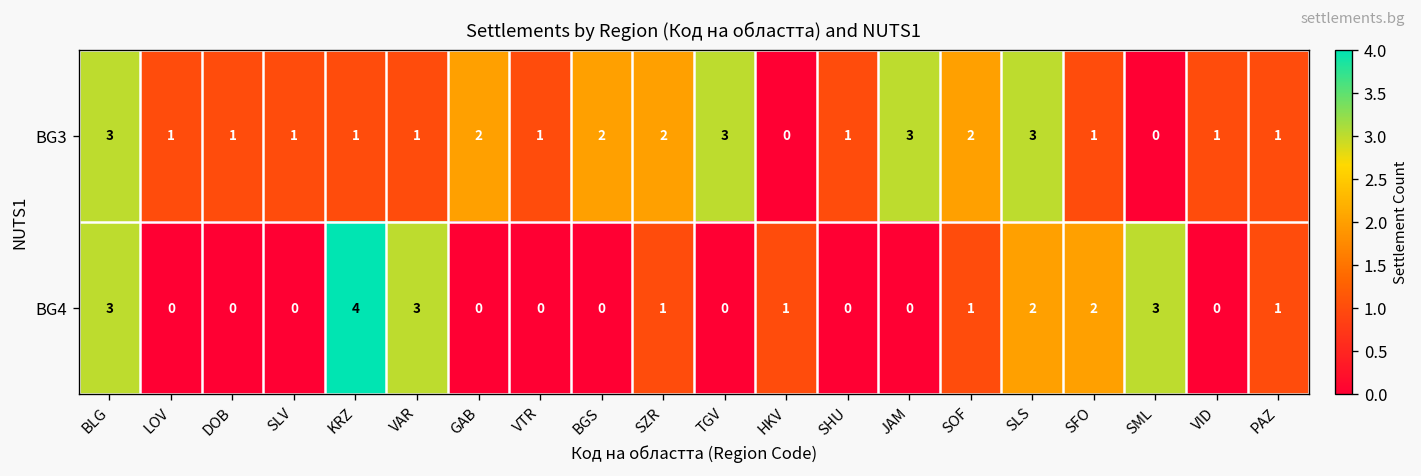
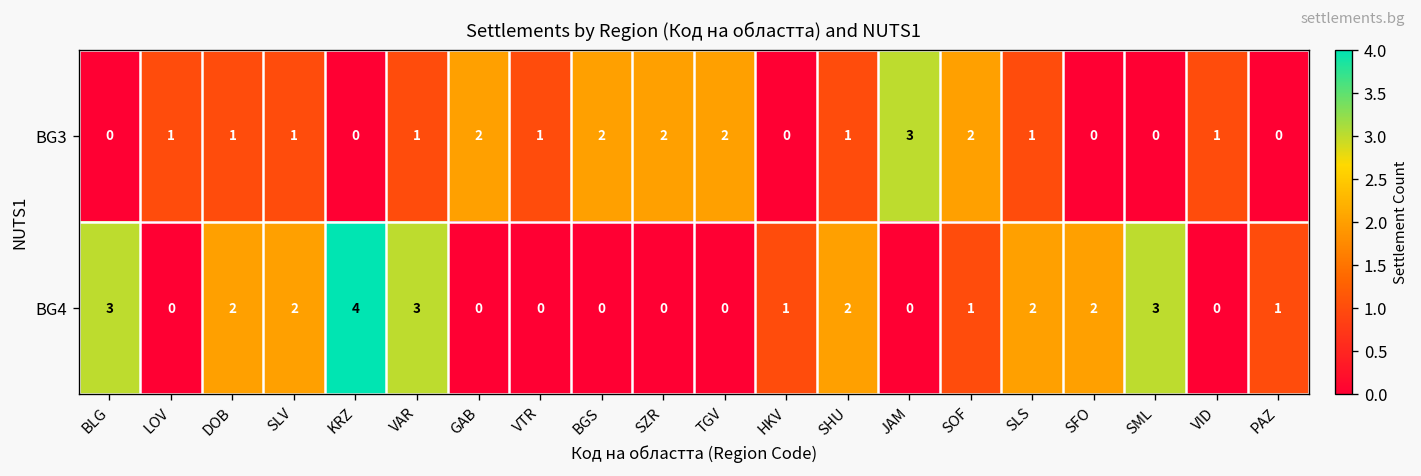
BG3, BLG: 3 -> 0
BG3, KRZ: 1 -> 0
BG3, TGV: 3 -> 2
BG3, SLS: 3 -> 1
BG3, SFO: 1 -> 0
BG3, PAZ: 1 -> 0
BG4, DOB: 0 -> 2
BG4, SLV: 0 -> 2
BG4, SZR: 1 -> 0
BG4, SHU: 0 -> 2
